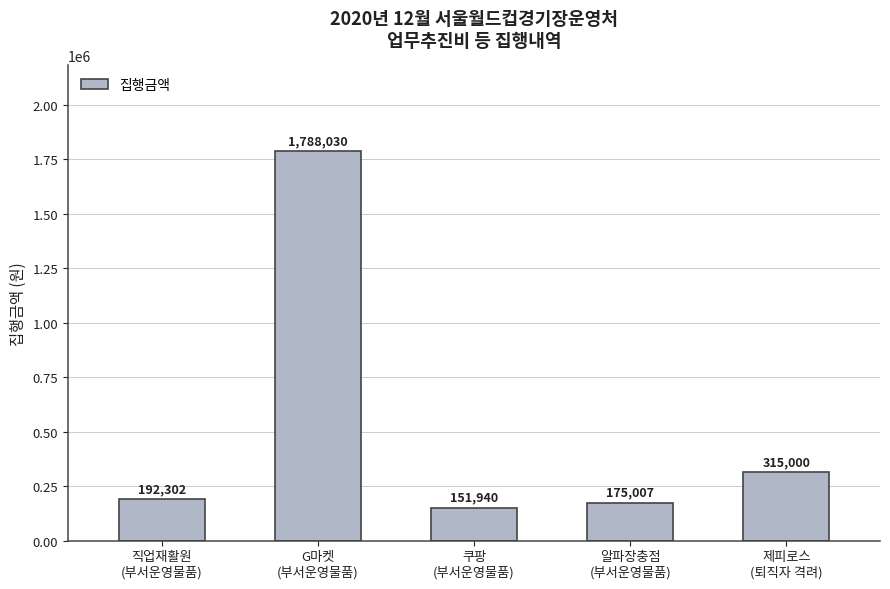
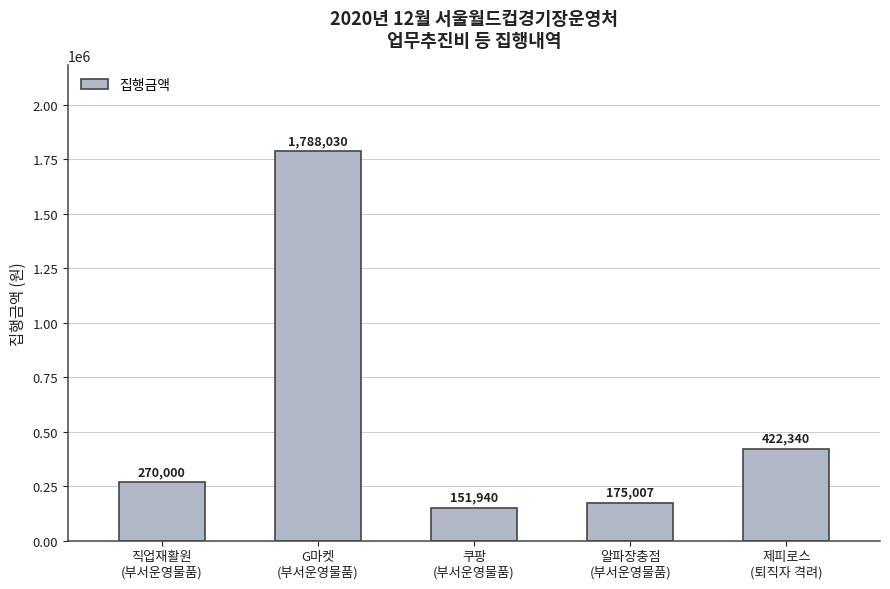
직업재활원 (부서운영물품): 192,302 -> 270,000
제피로스 (퇴직자 격려): 315,000 -> 422,340
